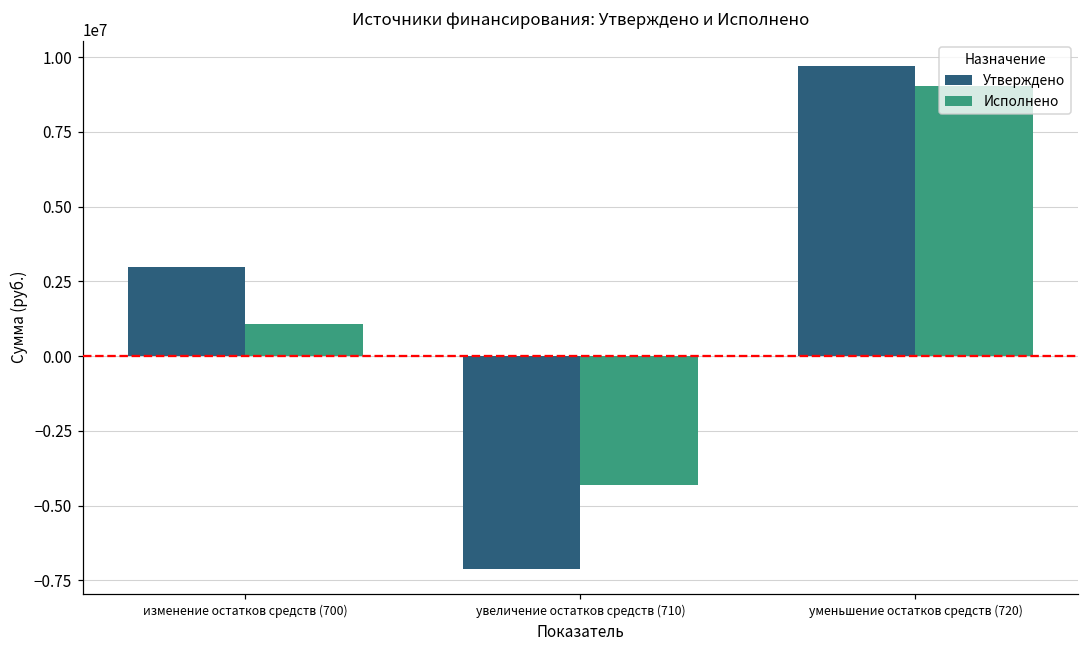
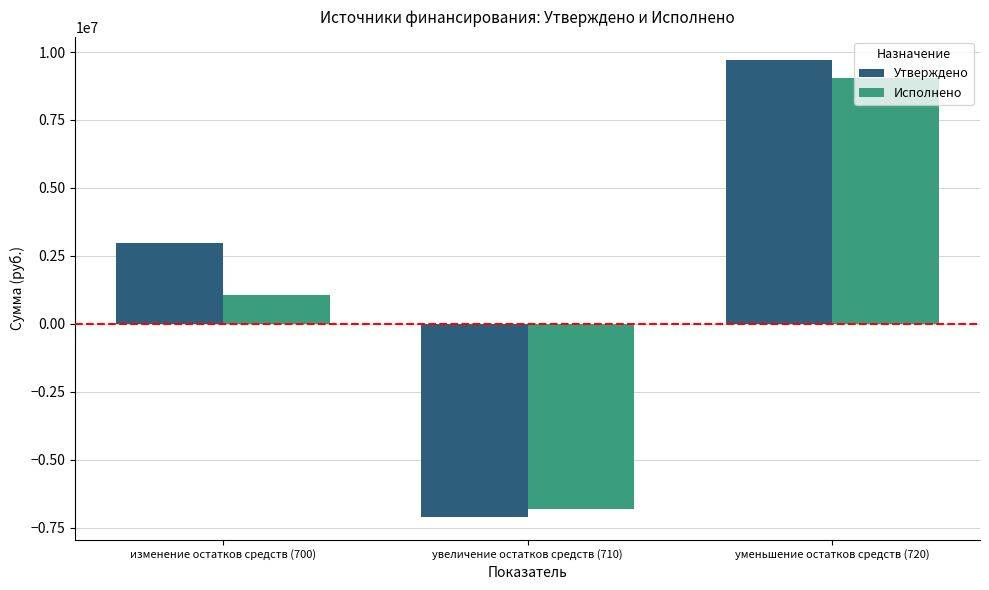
Исполнено, увеличение остатков средств (710): -4300000 -> -6800000
